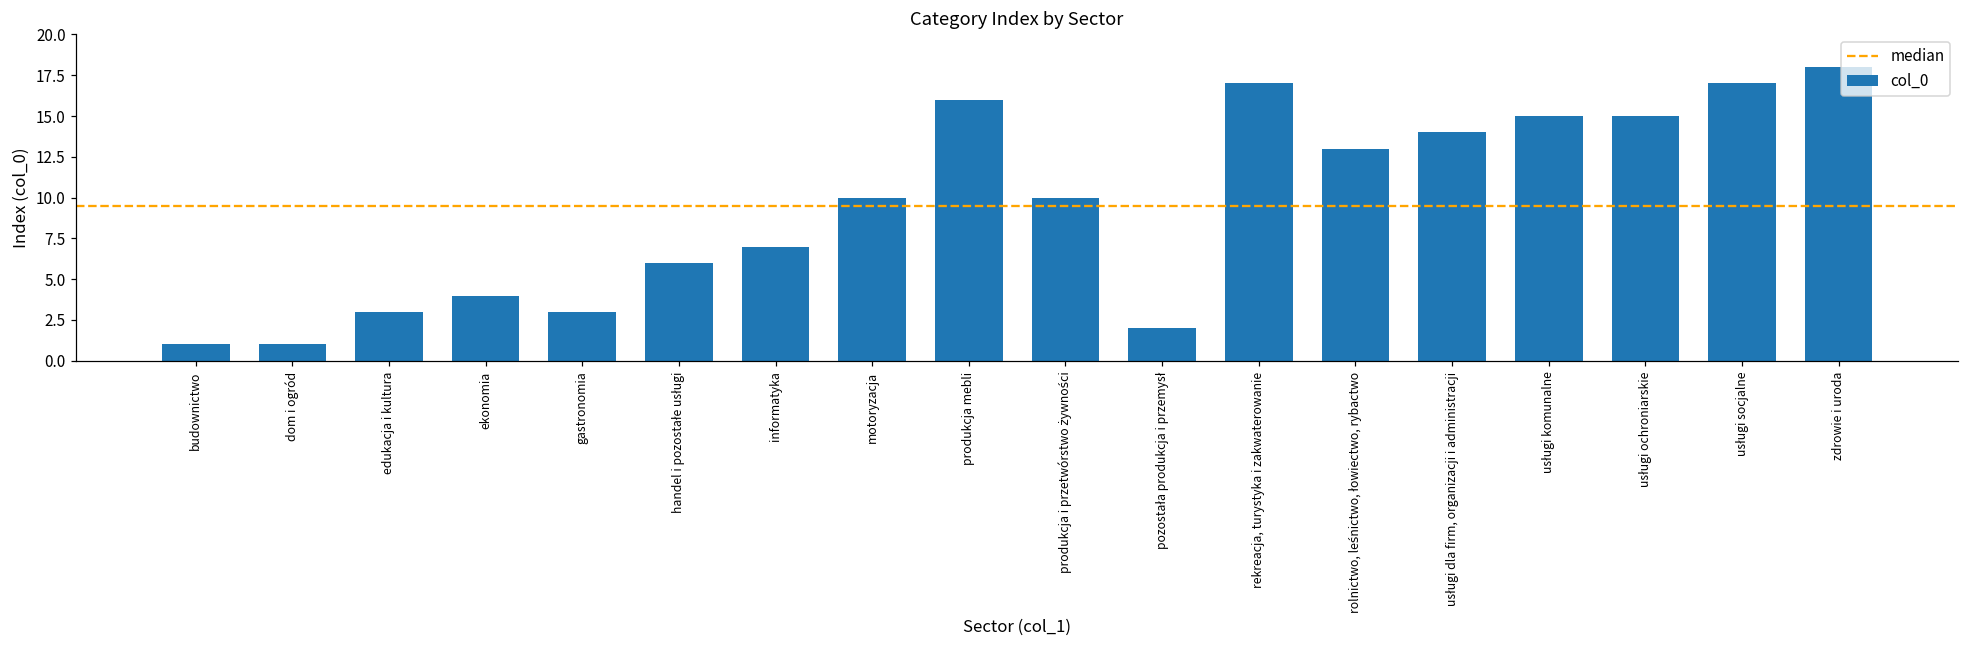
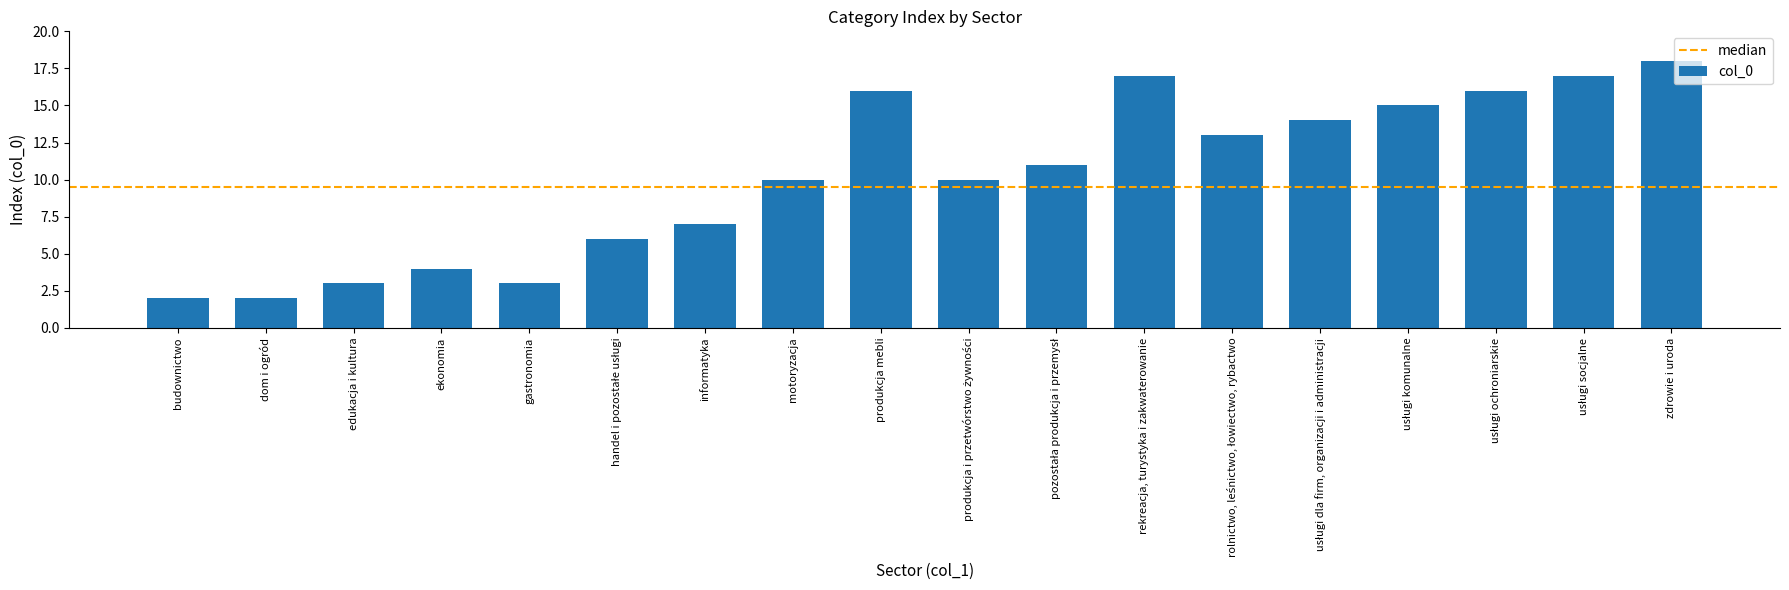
budownictwo: 1 -> 2
dom i ogród: 1 -> 2
pozostała produkcja i przemysł: 2 -> 11
usługi ochroniarskie: 15 -> 16
